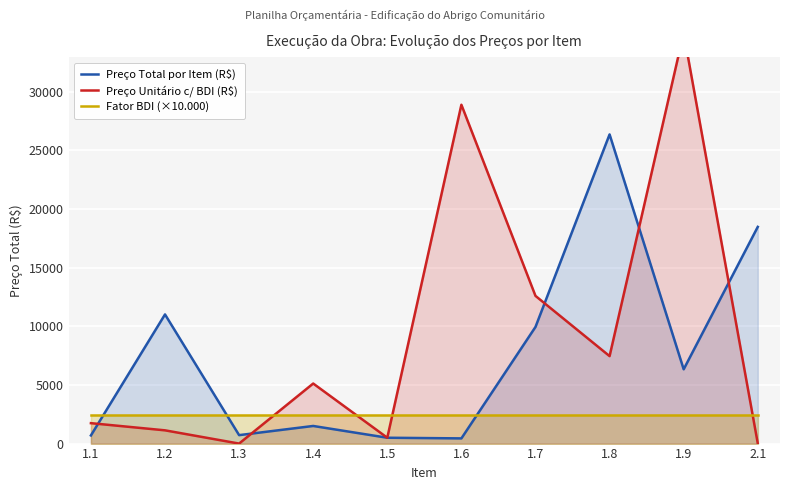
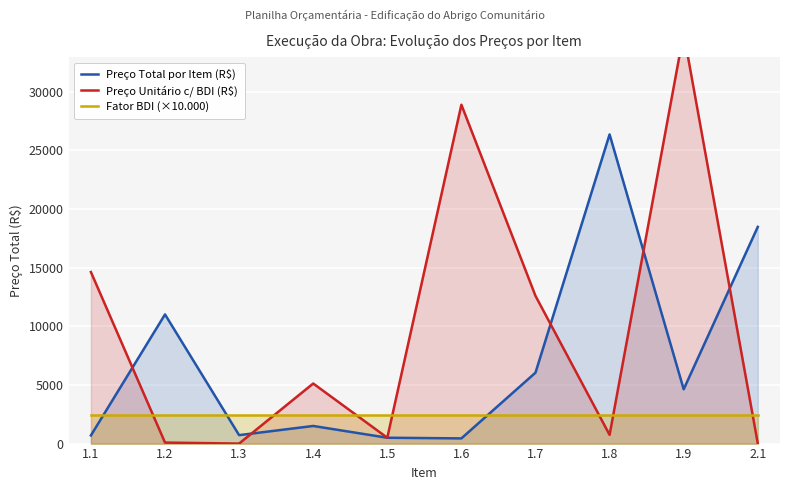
Preço Unitário c/ BDI (R$), 1.1: 1700 -> 14600
Preço Unitário c/ BDI (R$), 1.2: 1100 -> 100
Preço Total por Item (R$), 1.7: 9900 -> 6000
Preço Unitário c/ BDI (R$), 1.8: 7500 -> 700
Preço Total por Item (R$), 1.9: 6300 -> 4600
